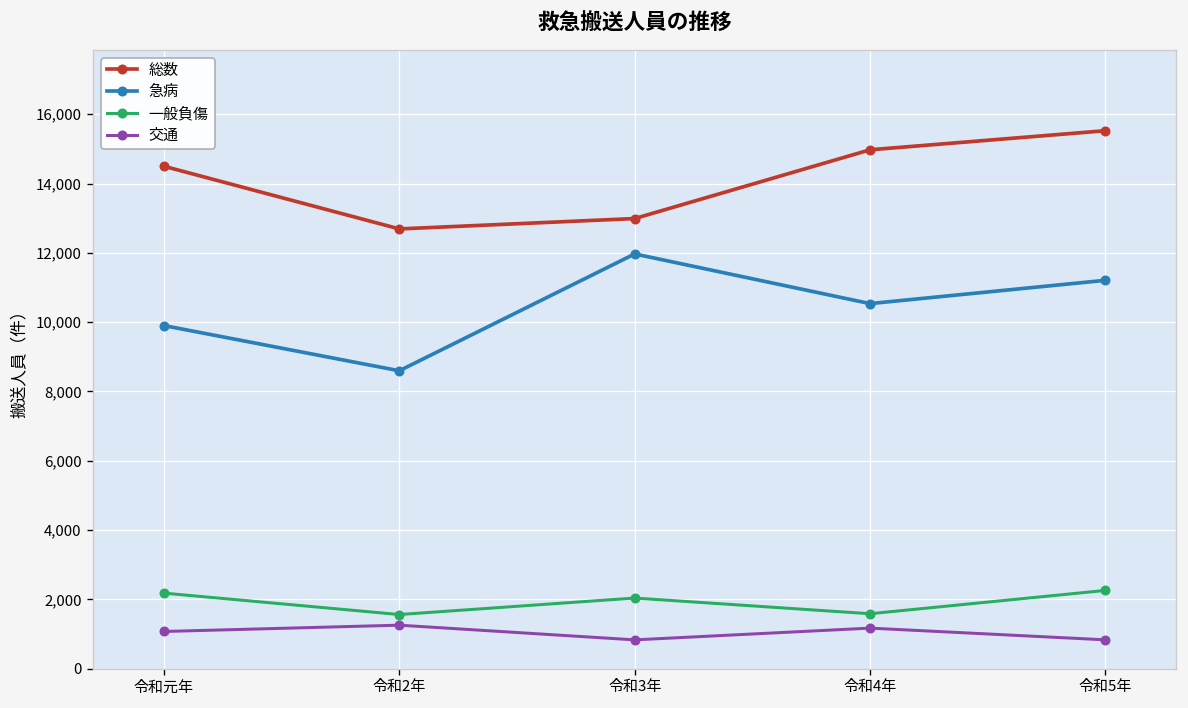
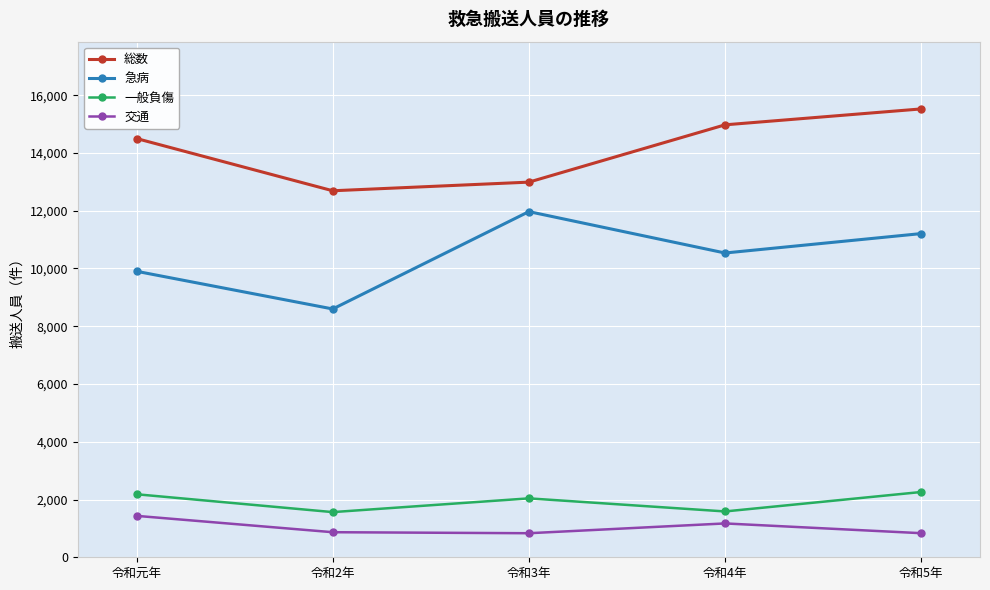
交通, 令和元年: 1,100 -> 1,400
交通, 令和2年: 1,300 -> 900
